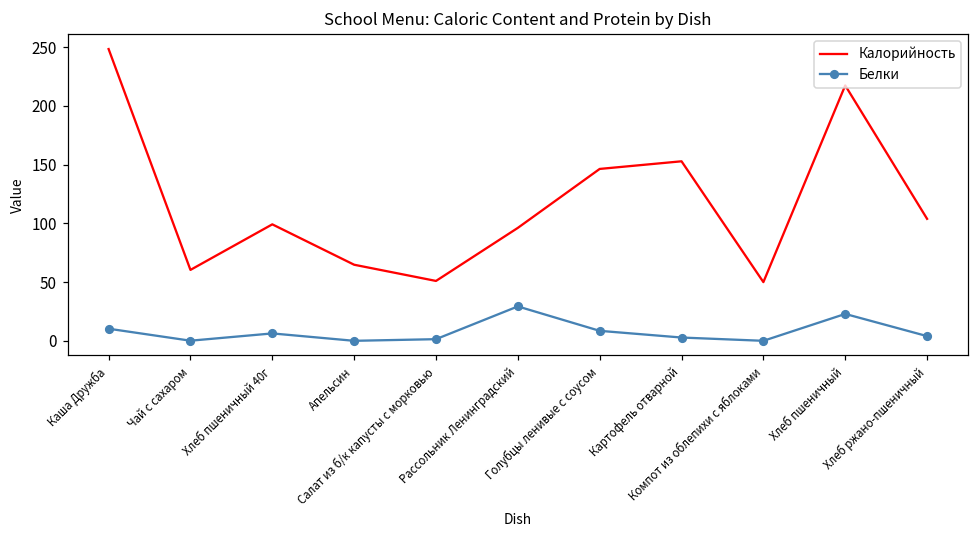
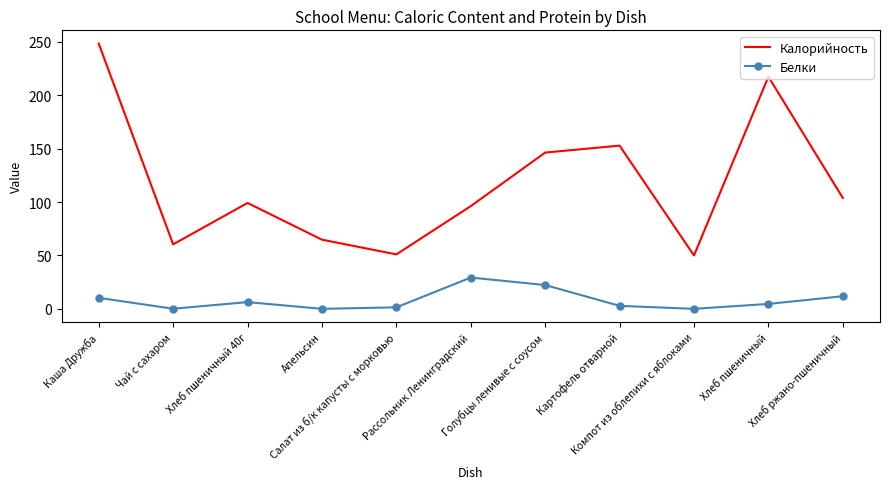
Белки, Голубцы ленивые с соусом: 9 -> 22
Белки, Хлеб пшеничный: 23 -> 5
Белки, Хлеб ржано-пшеничный: 4 -> 12
